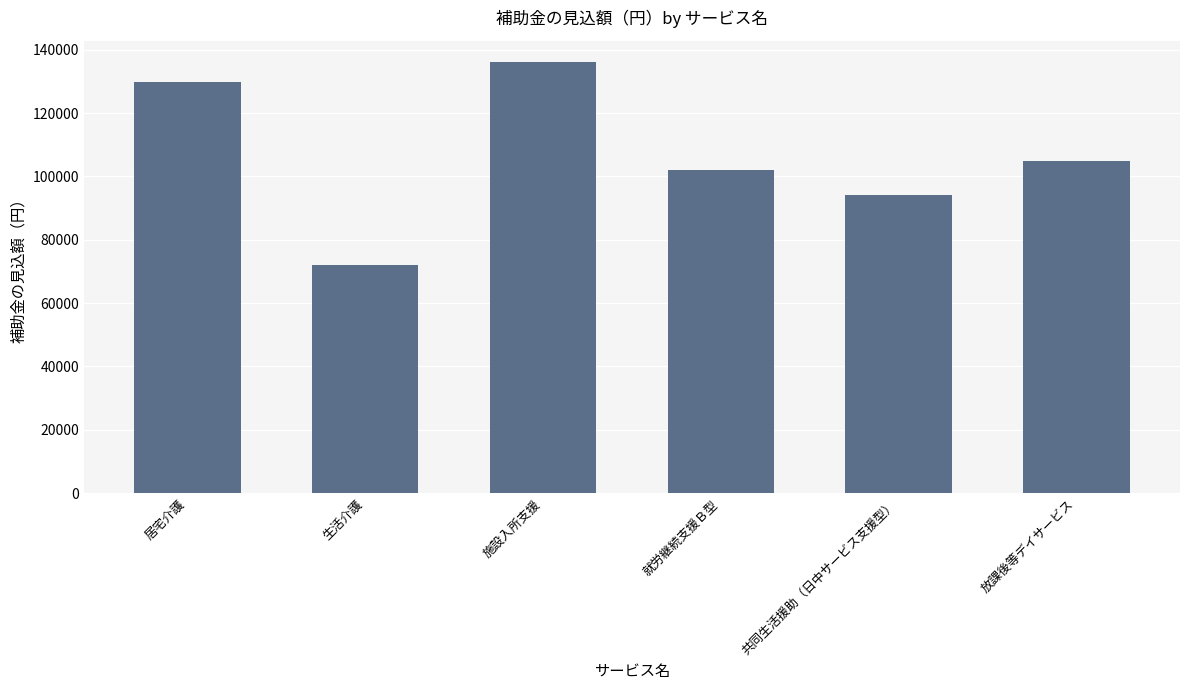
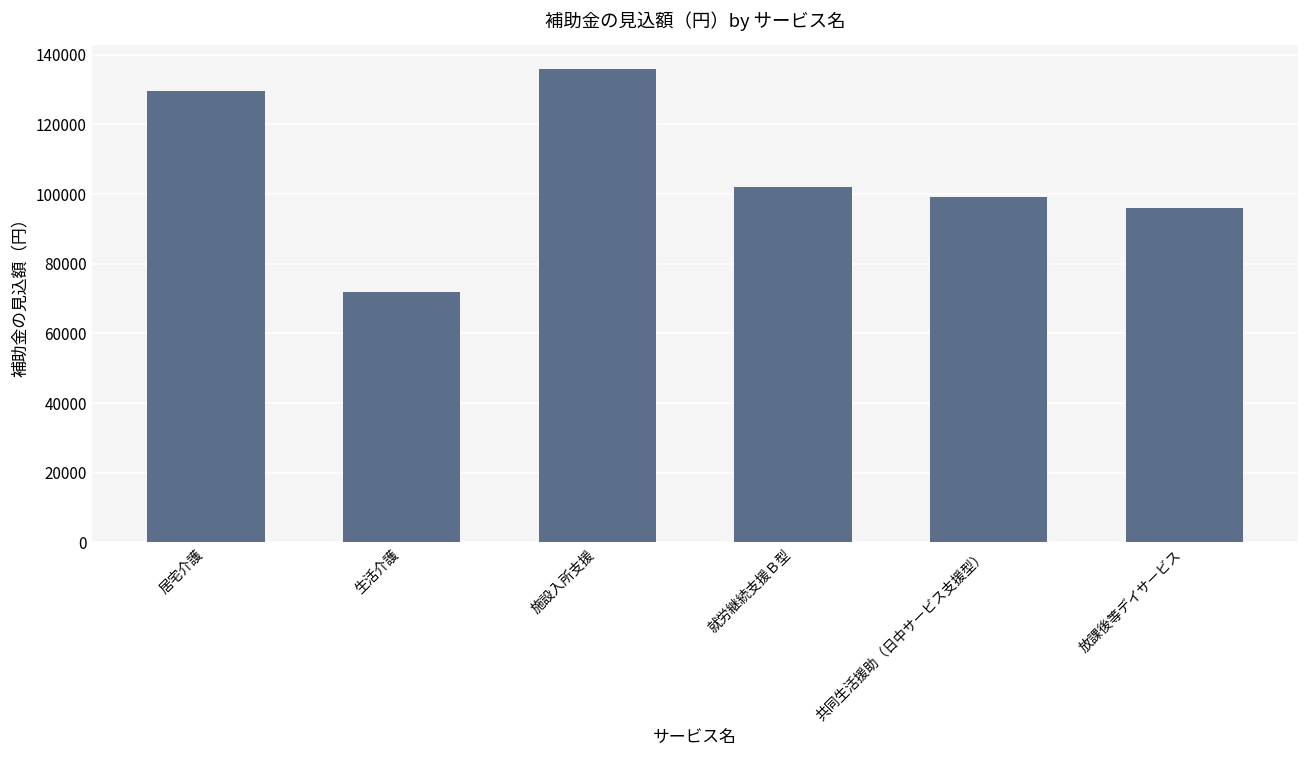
共同生活援助（日中サービス支援型）: 94000 -> 99000
放課後等デイサービス: 105000 -> 96000
